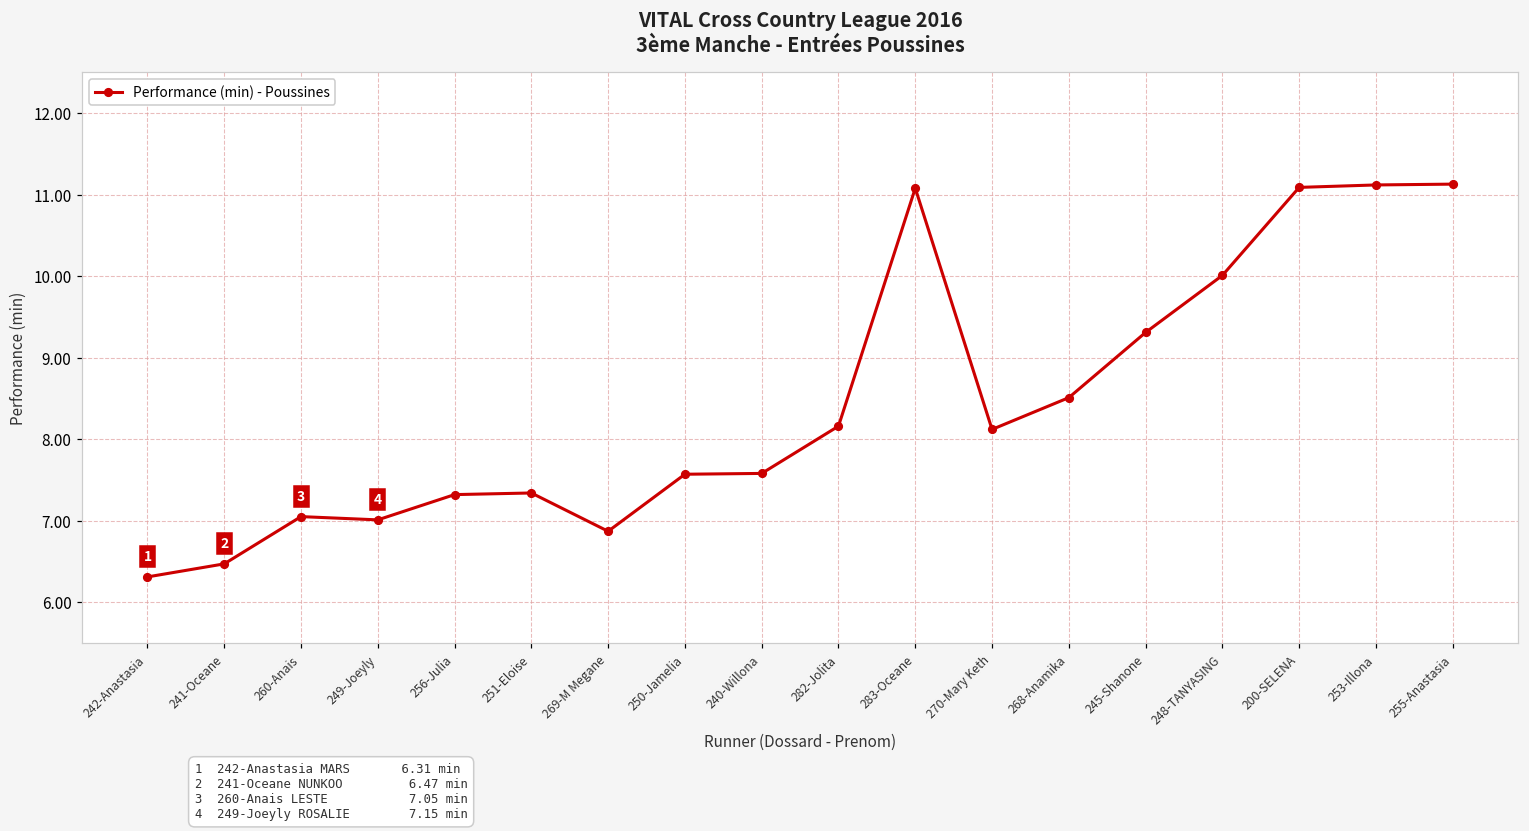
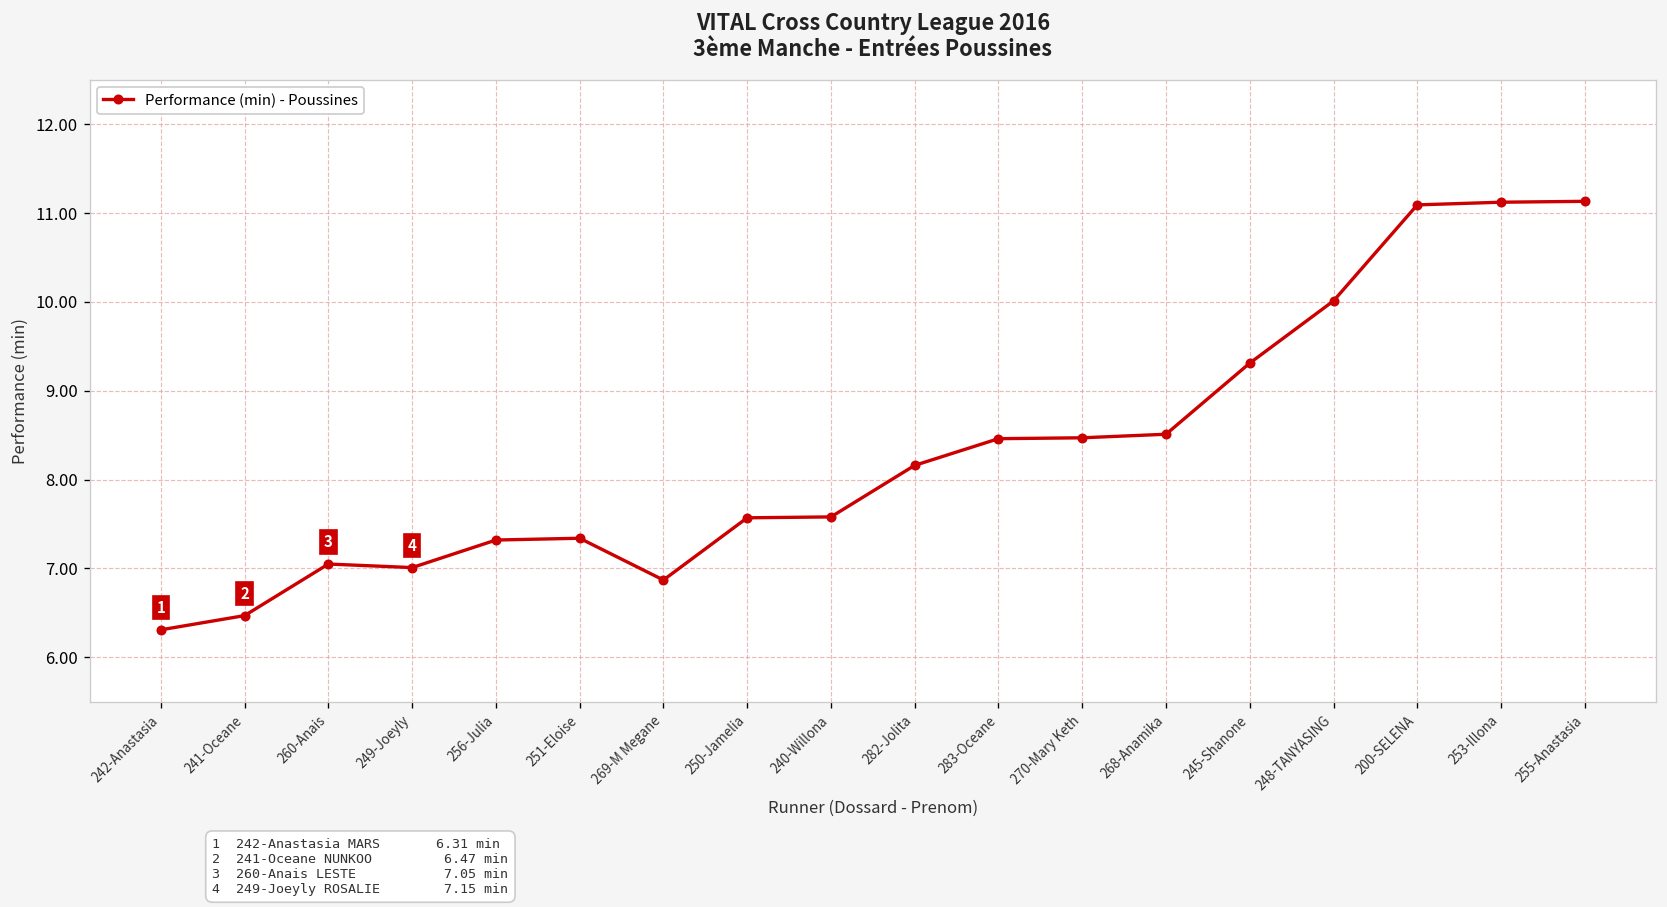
283-Oceane: 11.1 -> 8.5
270-Mary Keth: 8.1 -> 8.5
